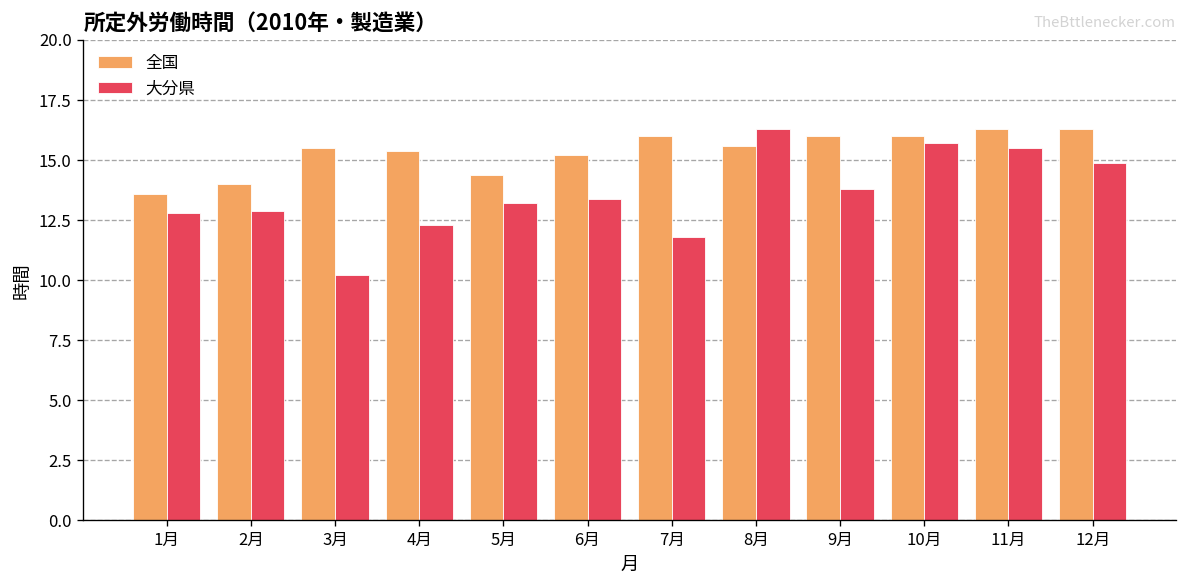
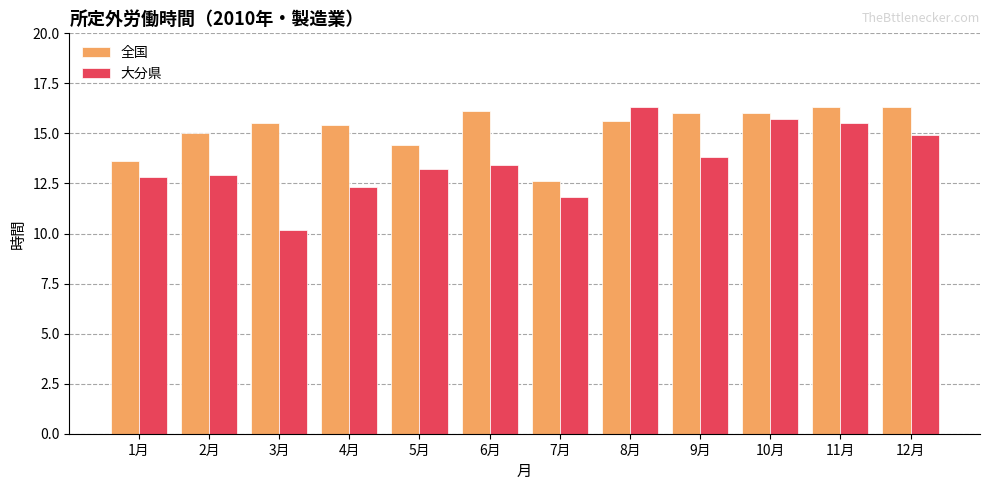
全国, 2月: 14 -> 15
全国, 6月: 15.2 -> 16.1
全国, 7月: 16.0 -> 12.6
